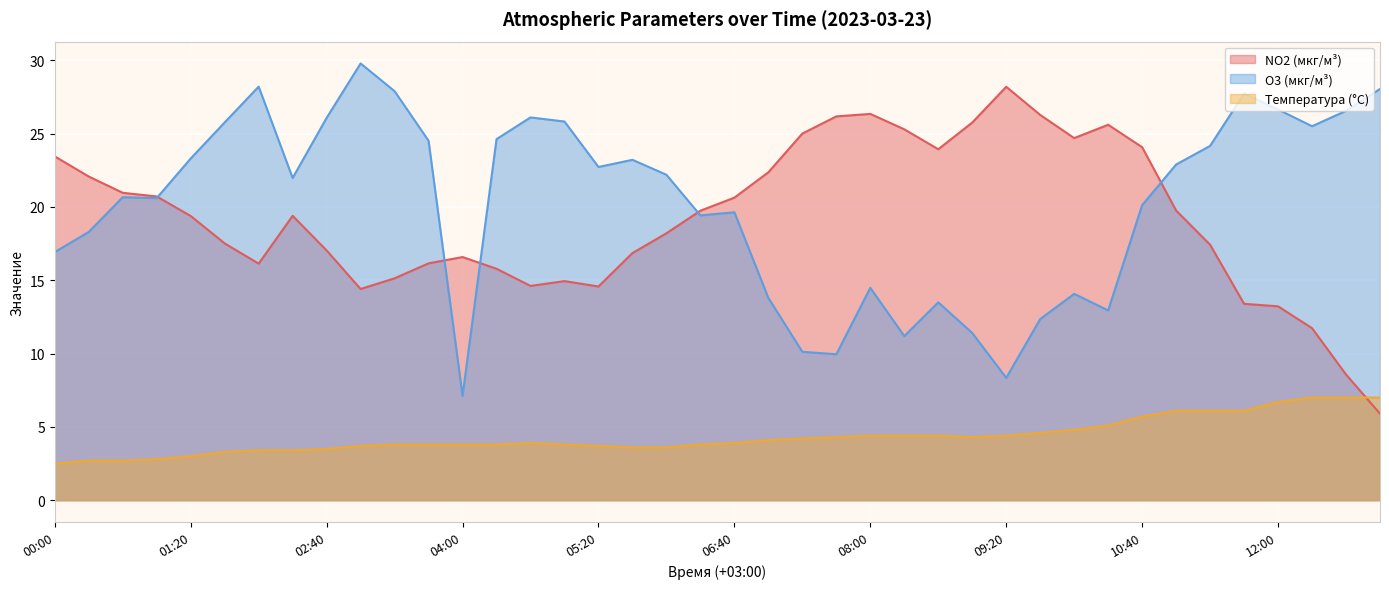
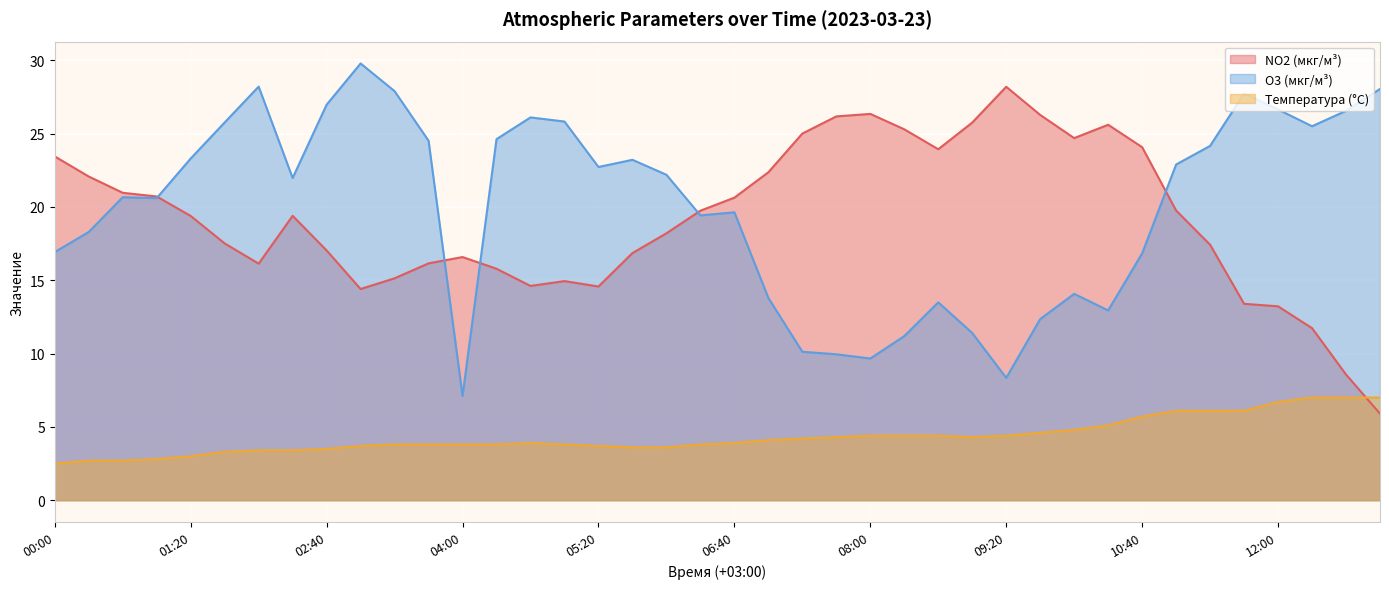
O3 (мкг/м³), 02:40: 26.1 -> 27.0
O3 (мкг/м³), 08:00: 14.5 -> 9.7
O3 (мкг/м³), 10:40: 20.1 -> 16.8
